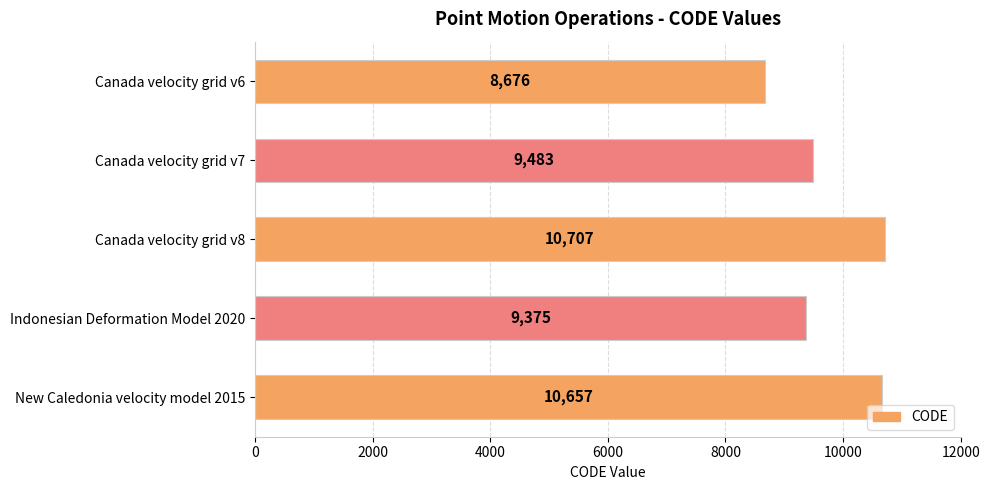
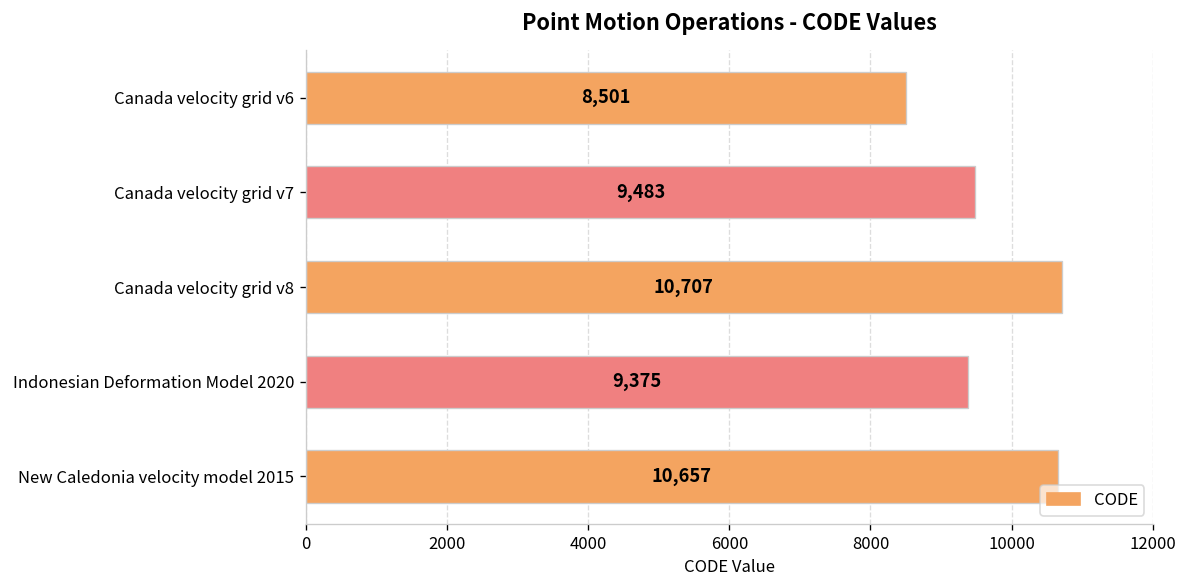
Canada velocity grid v6: 8,676 -> 8,501
